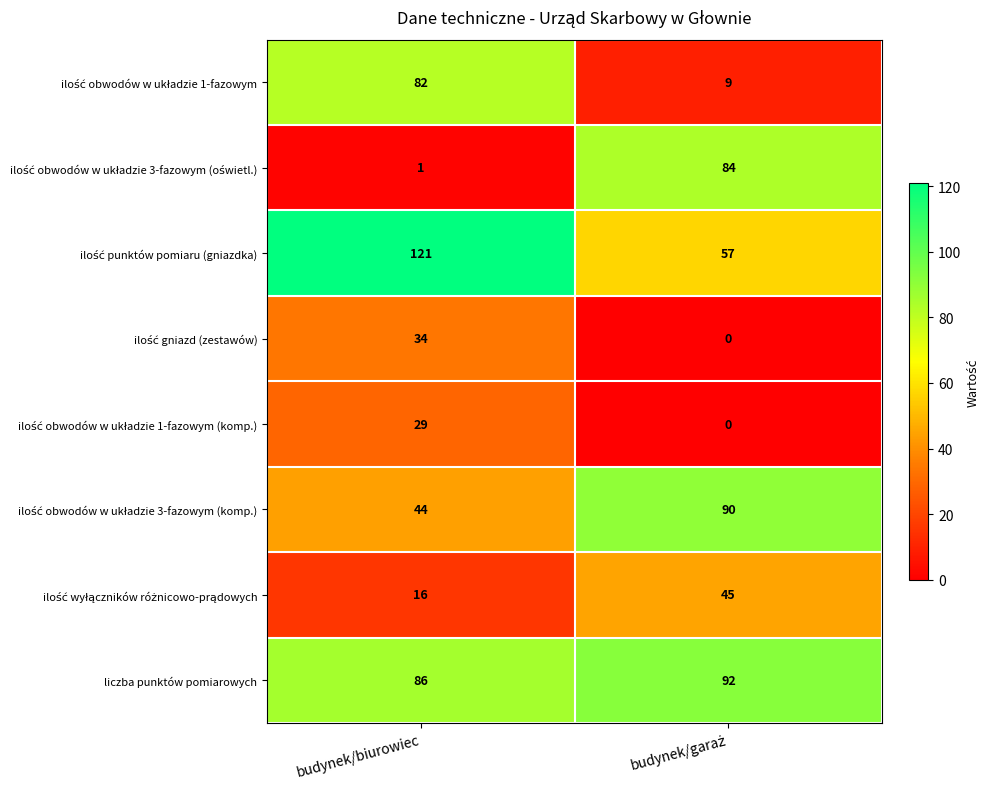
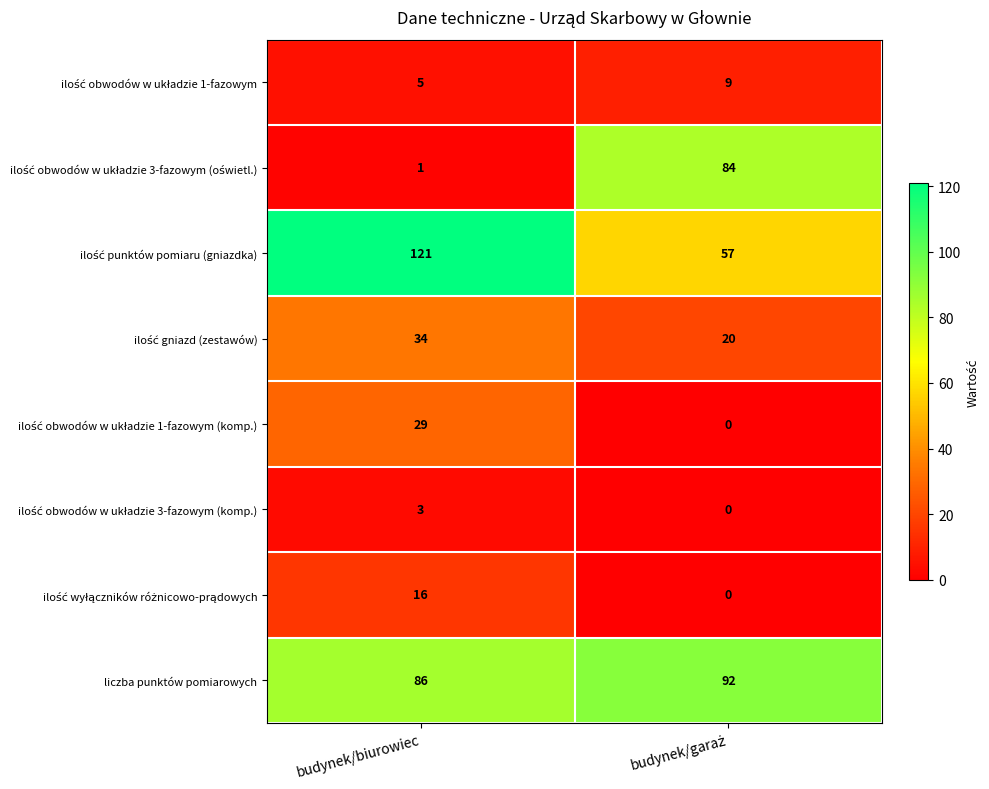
ilość obwodów w układzie 1-fazowym, budynek/biurowiec: 82 -> 5
ilość gniazd (zestawów), budynek/garaż: 0 -> 20
ilość obwodów w układzie 3-fazowym (komp.), budynek/biurowiec: 44 -> 3
ilość obwodów w układzie 3-fazowym (komp.), budynek/garaż: 90 -> 0
ilość wyłączników różnicowo-prądowych, budynek/garaż: 45 -> 0
